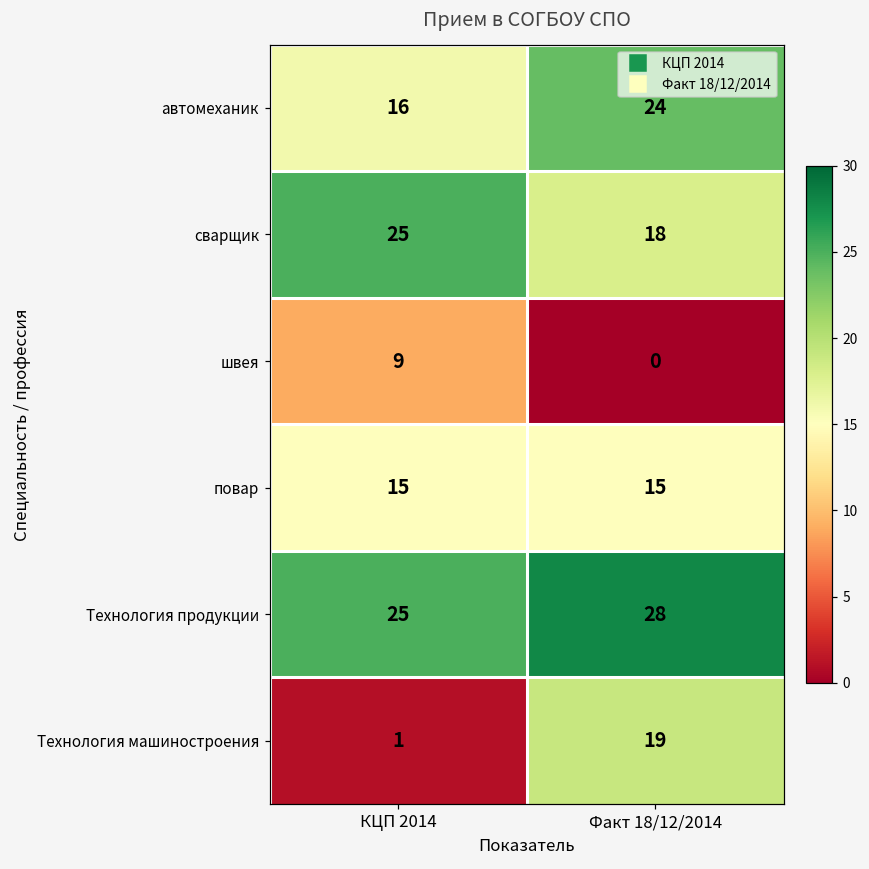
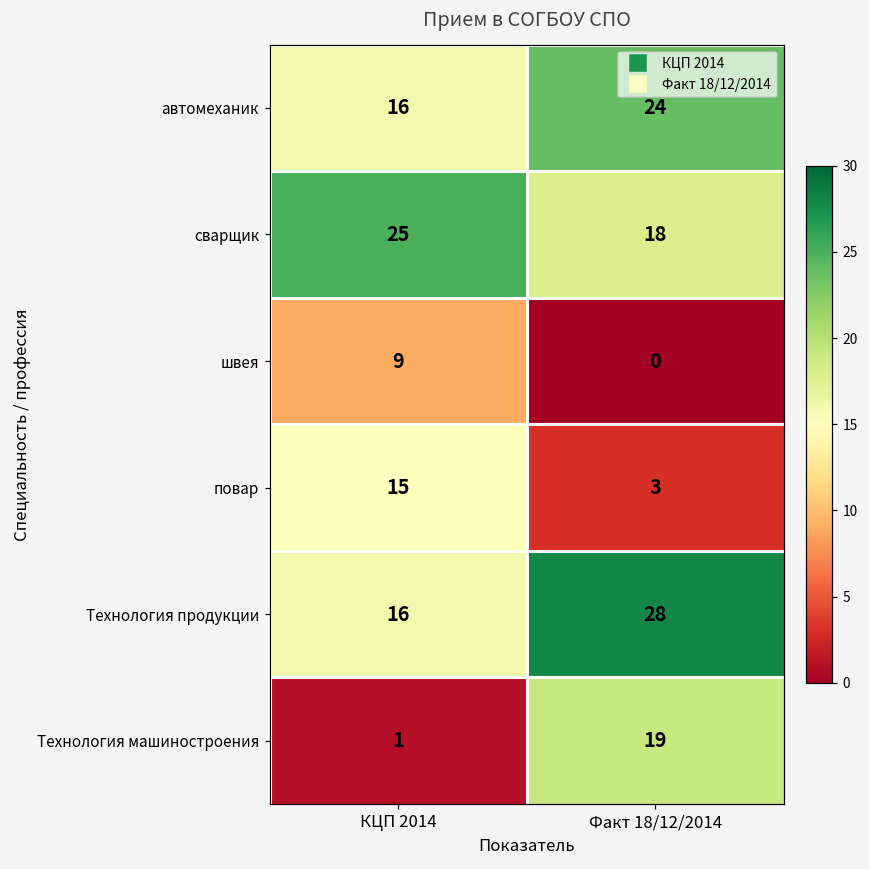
повар, Факт 18/12/2014: 15 -> 3
Технология продукции, КЦП 2014: 25 -> 16
